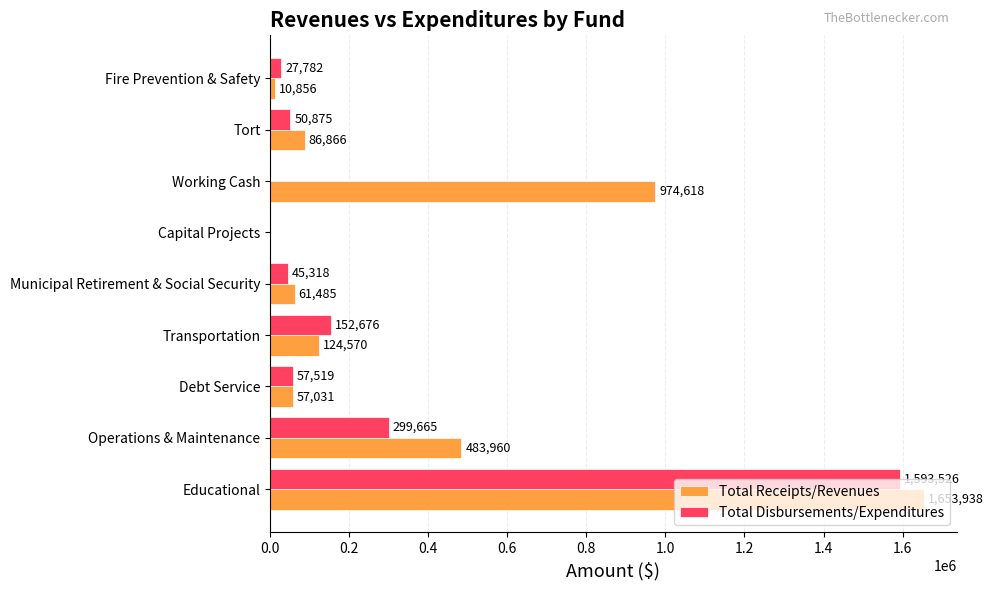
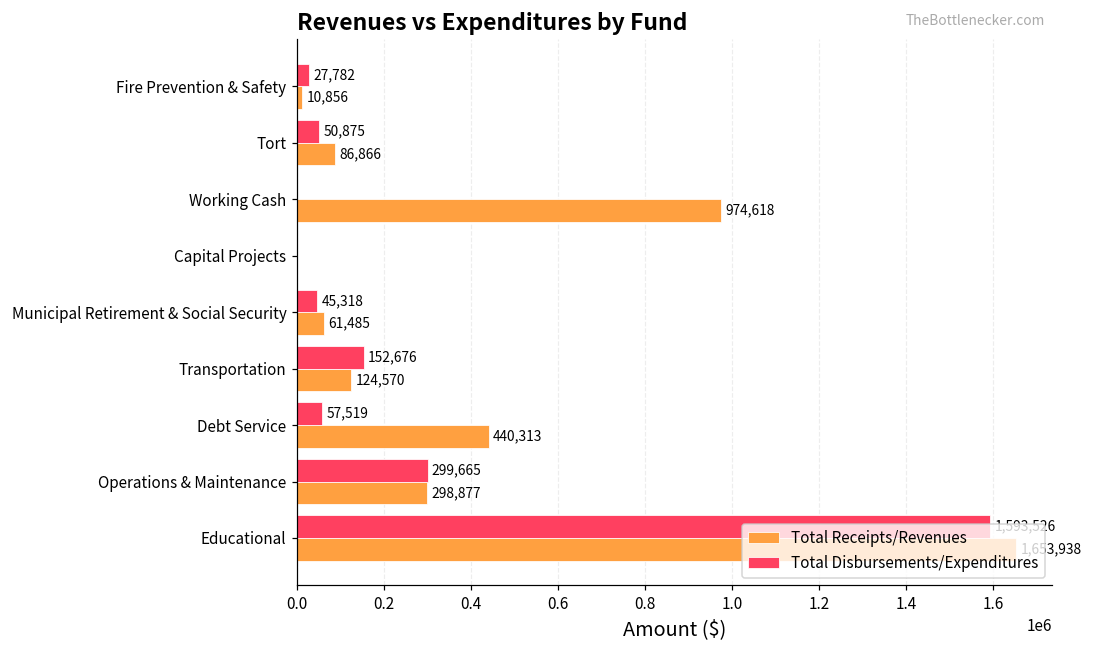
Total Receipts/Revenues, Debt Service: 57,031 -> 440,313
Total Receipts/Revenues, Operations & Maintenance: 483,960 -> 298,877
